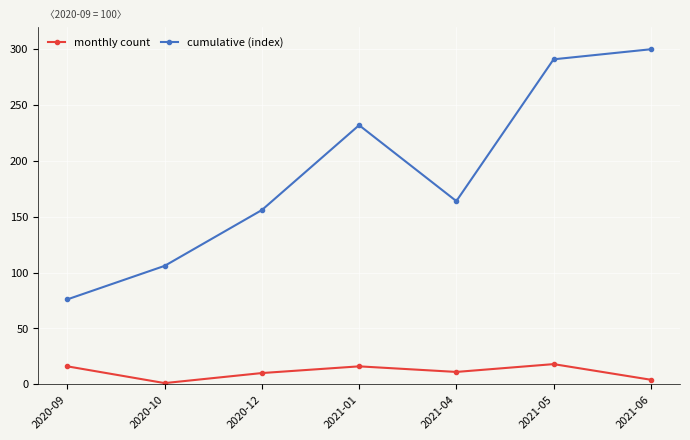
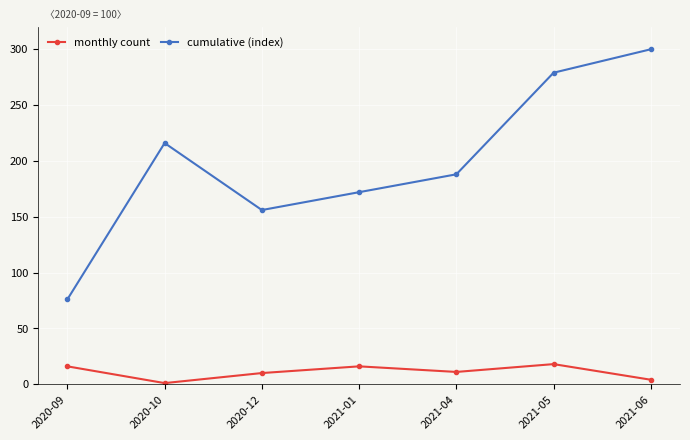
cumulative (index), 2020-10: 106 -> 216
cumulative (index), 2021-01: 232 -> 172
cumulative (index), 2021-04: 164 -> 188
cumulative (index), 2021-05: 291 -> 279
